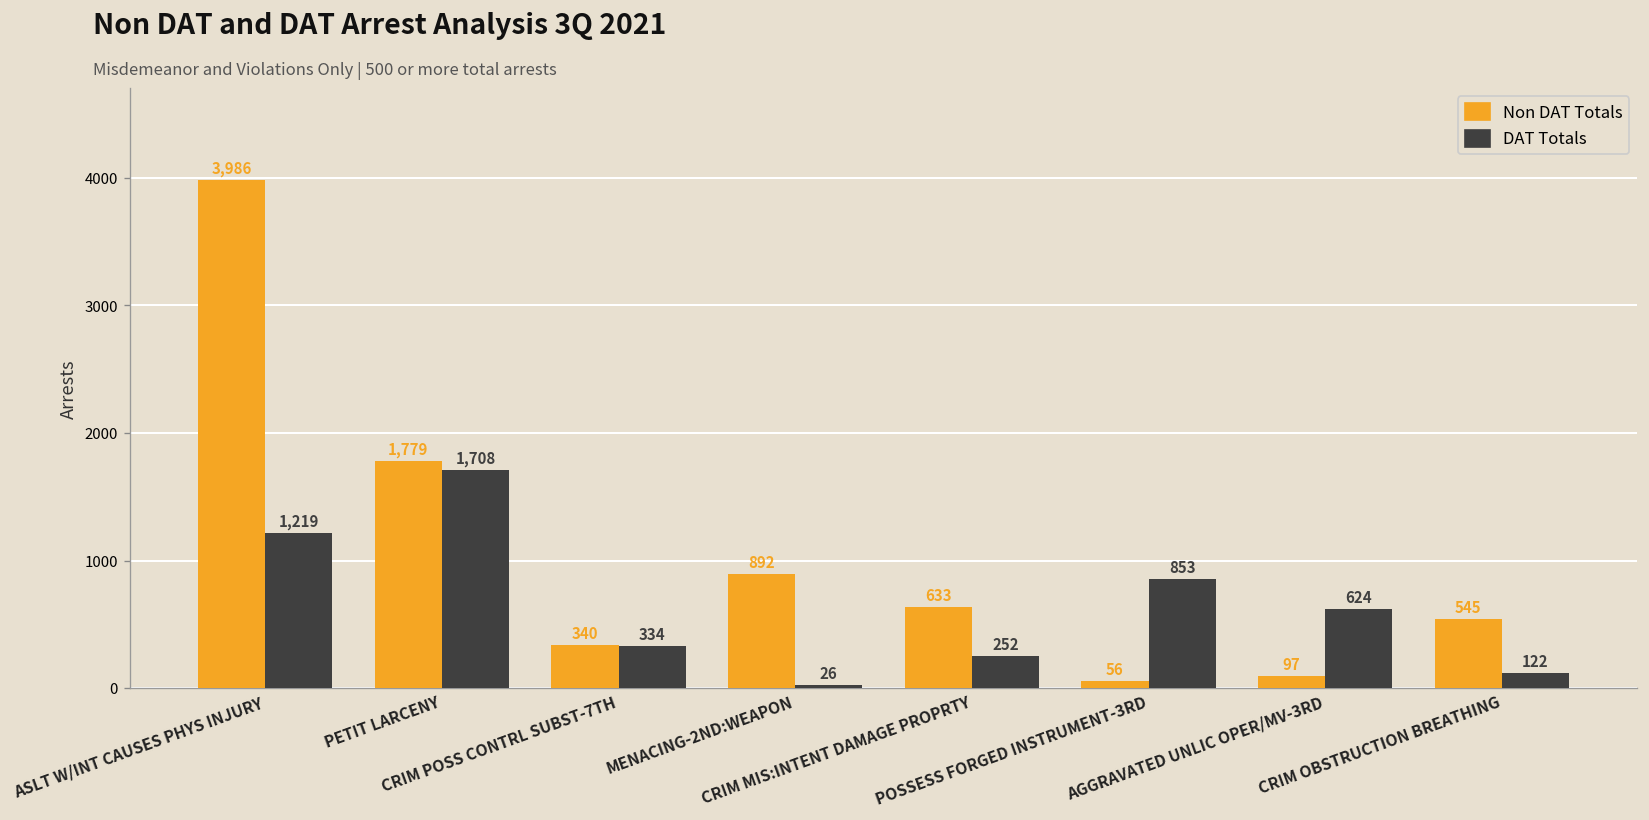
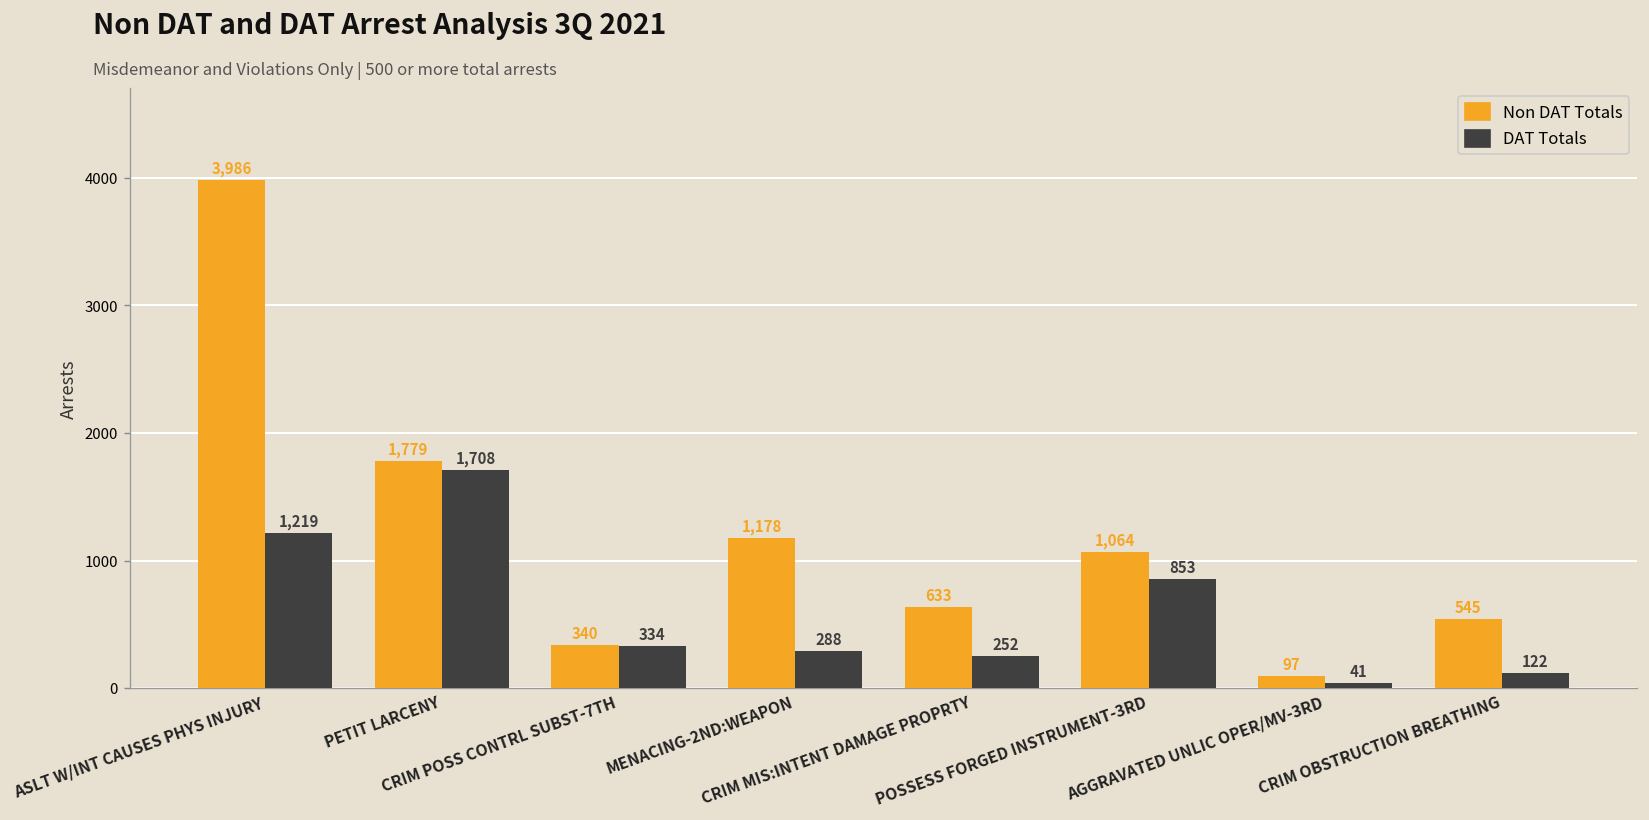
Non DAT Totals, MENACING-2ND:WEAPON: 892 -> 1,178
DAT Totals, MENACING-2ND:WEAPON: 26 -> 288
Non DAT Totals, POSSESS FORGED INSTRUMENT-3RD: 56 -> 1,064
DAT Totals, AGGRAVATED UNLIC OPER/MV-3RD: 624 -> 41
